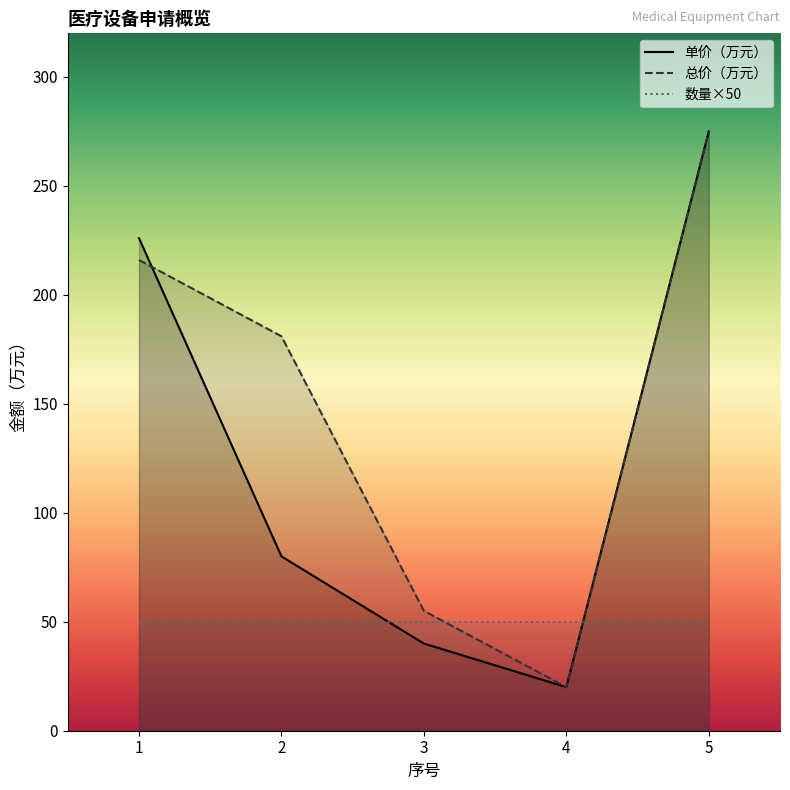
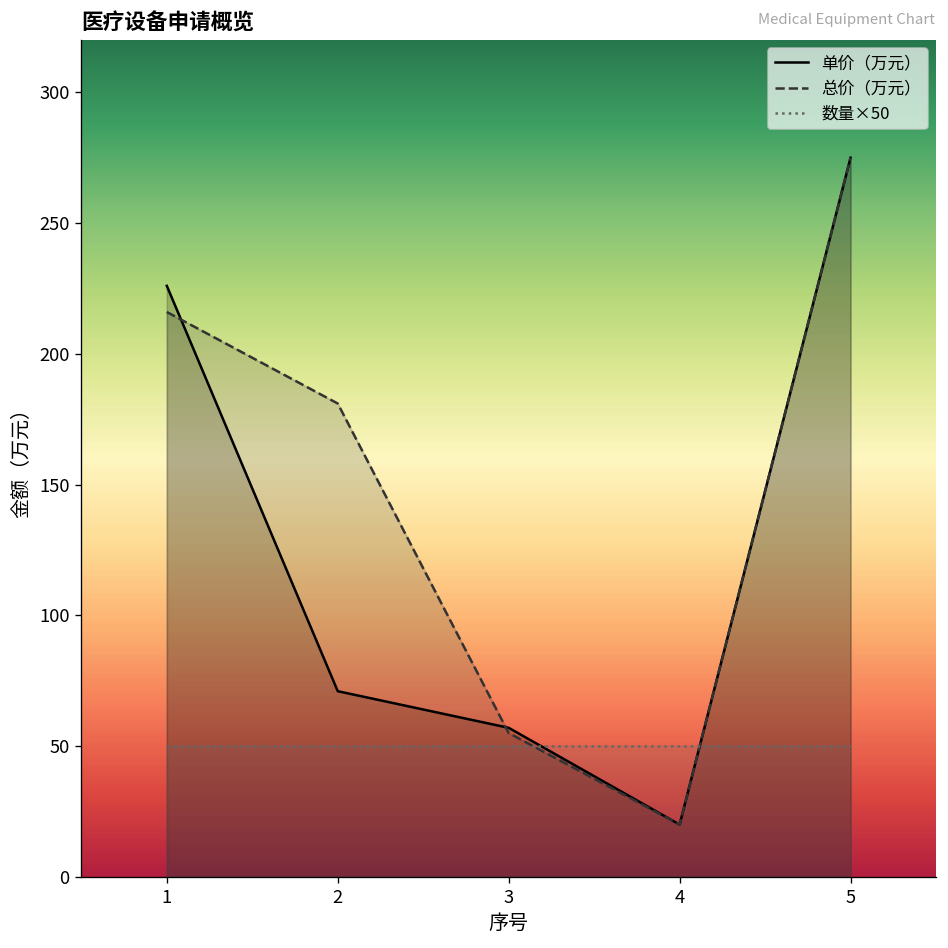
单价（万元）, 2: 80 -> 71
单价（万元）, 3: 40 -> 57
